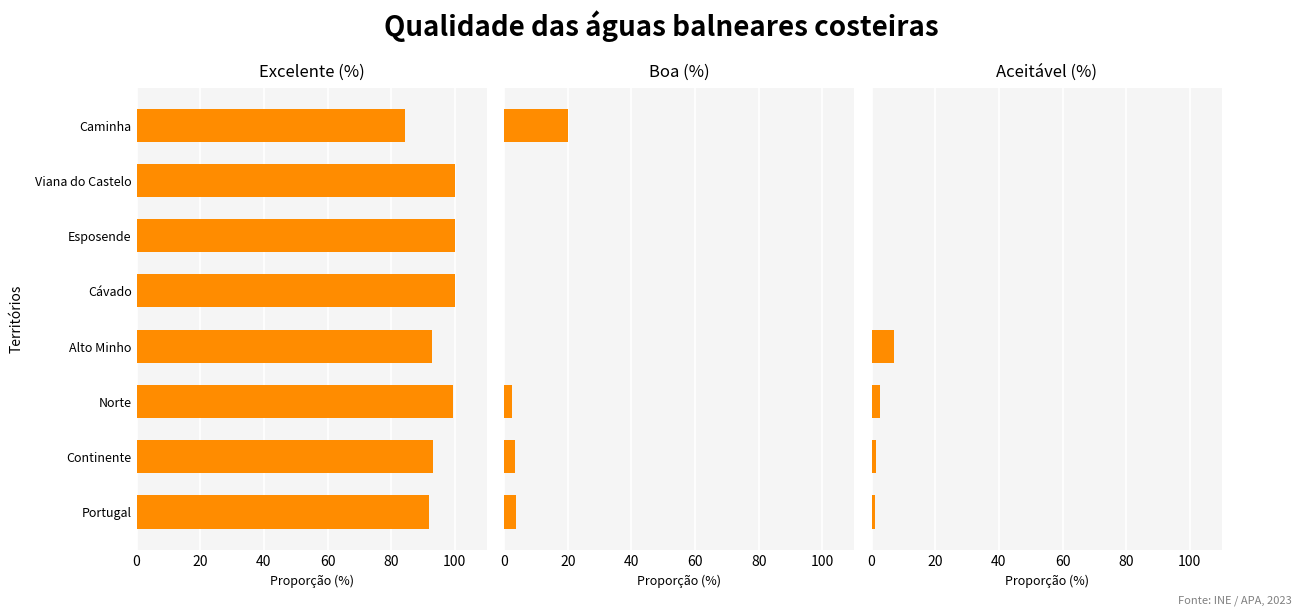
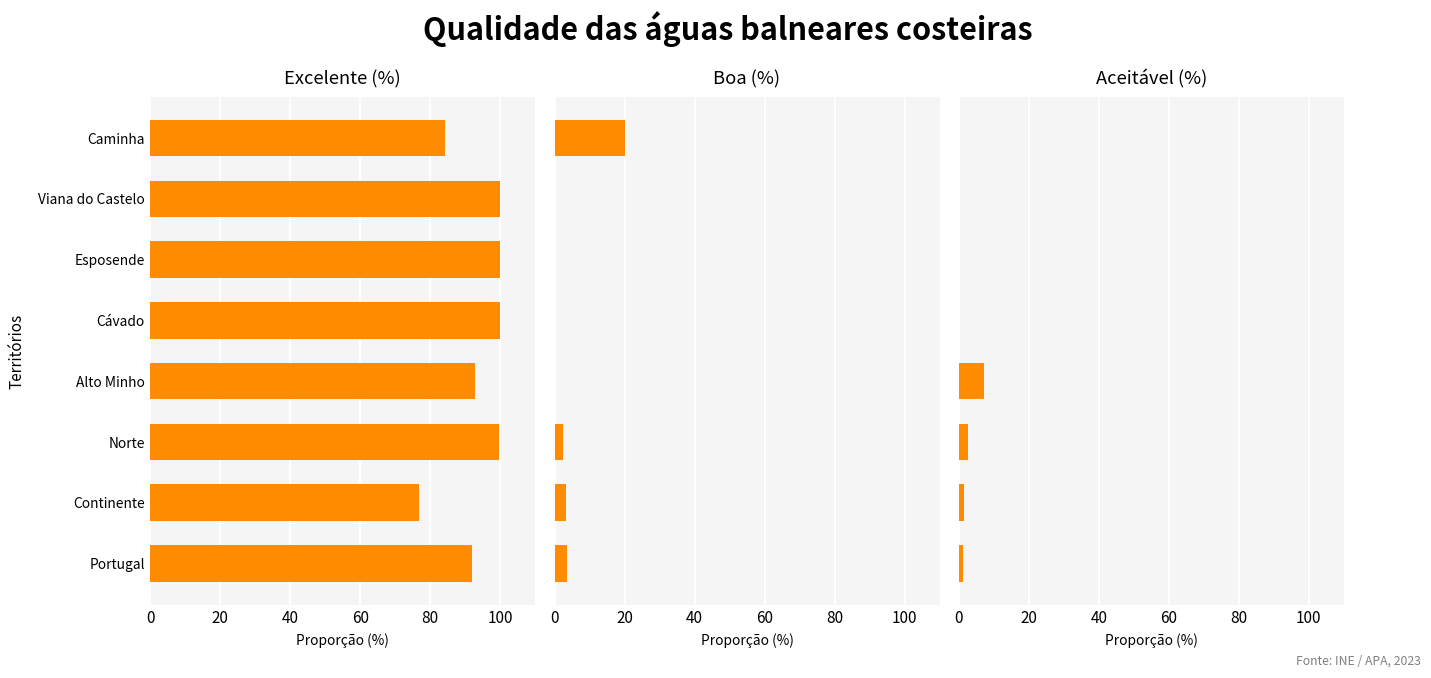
Excelente (%), Continente: 93 -> 77
